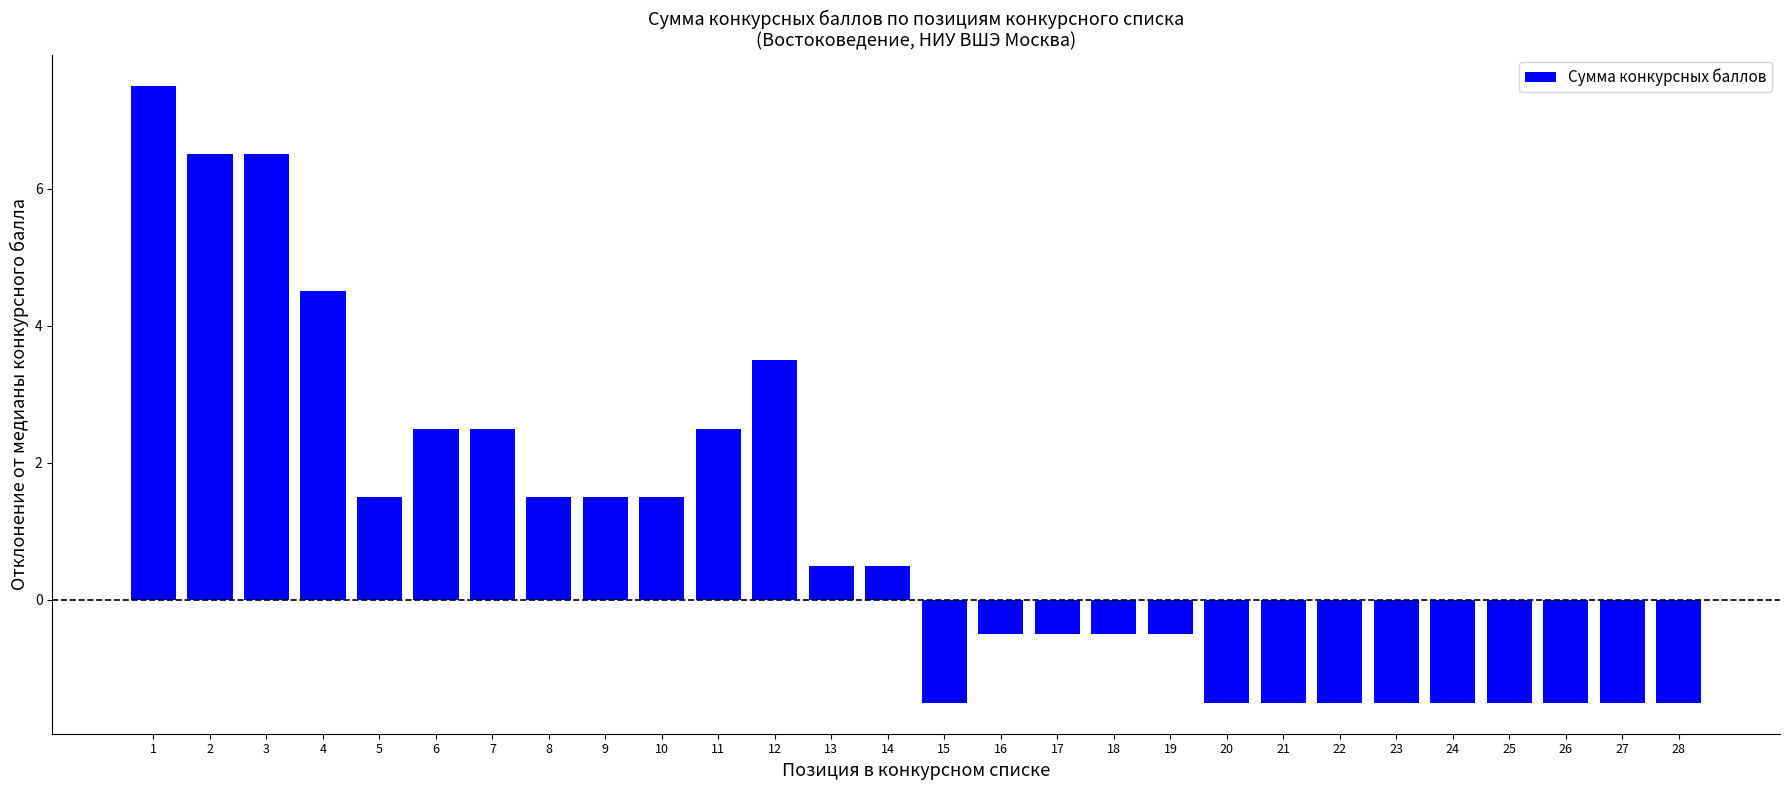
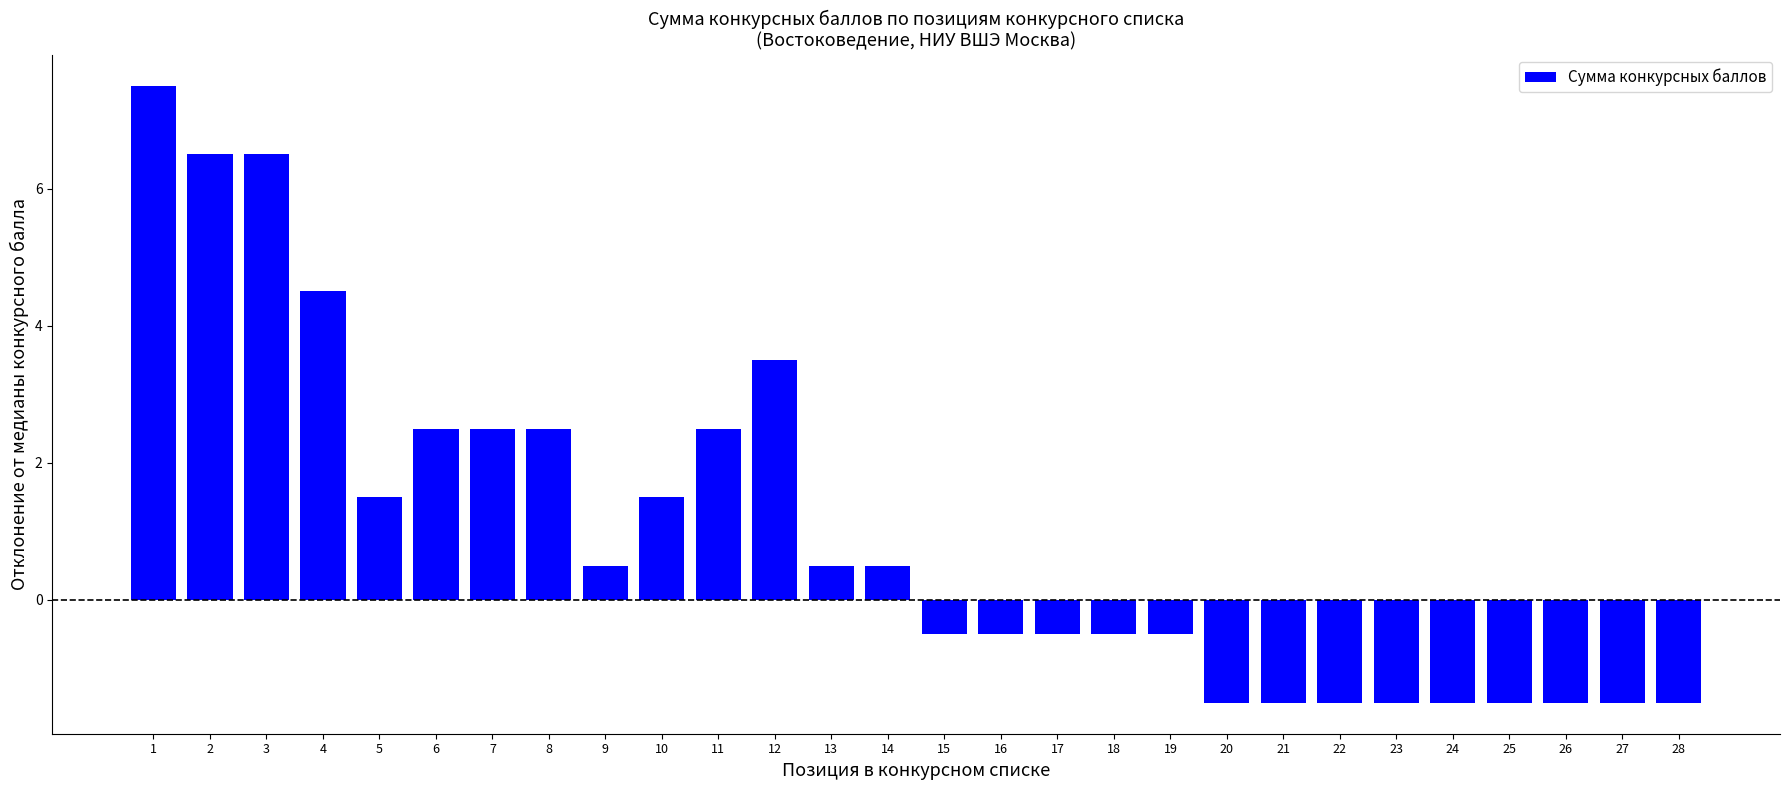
8: 1.5 -> 2.5
9: 1.5 -> 0.5
15: -1.5 -> -0.5
